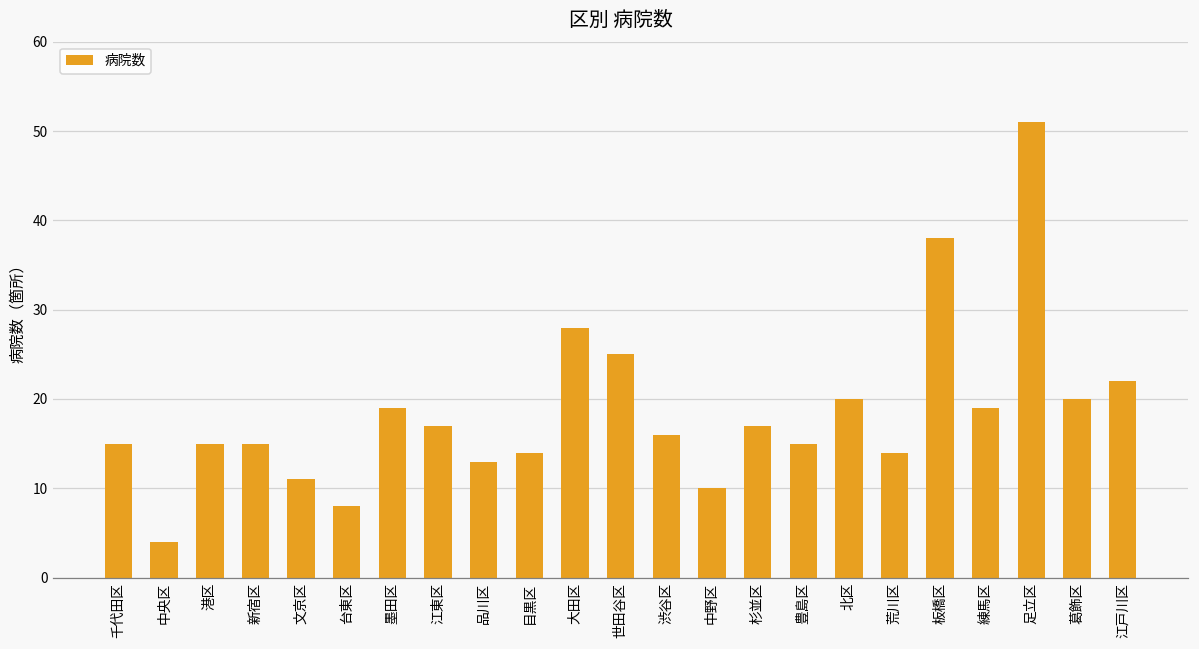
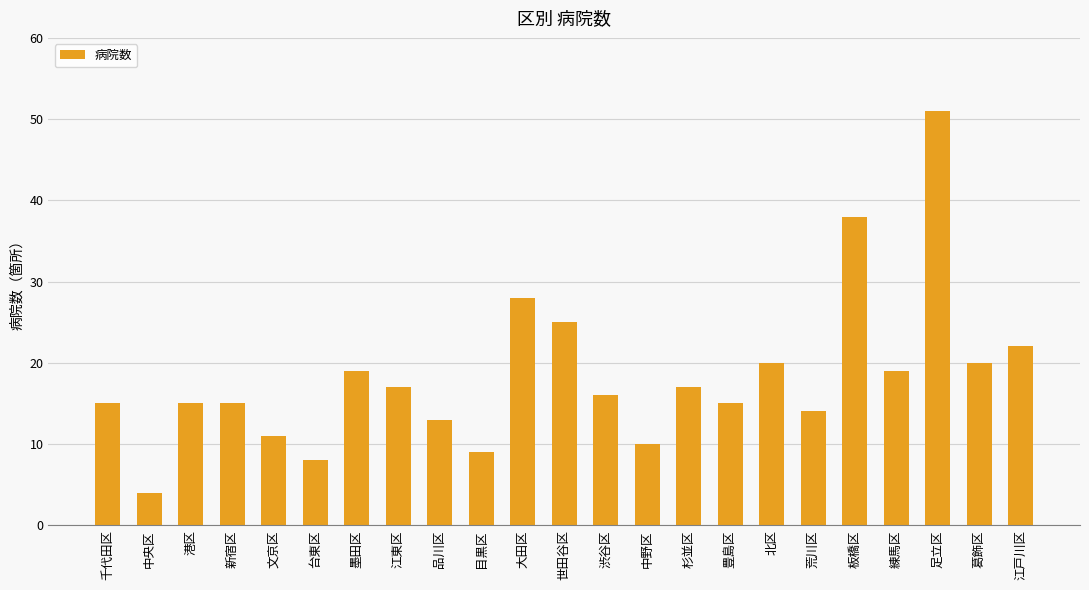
目黒区: 14 -> 9
